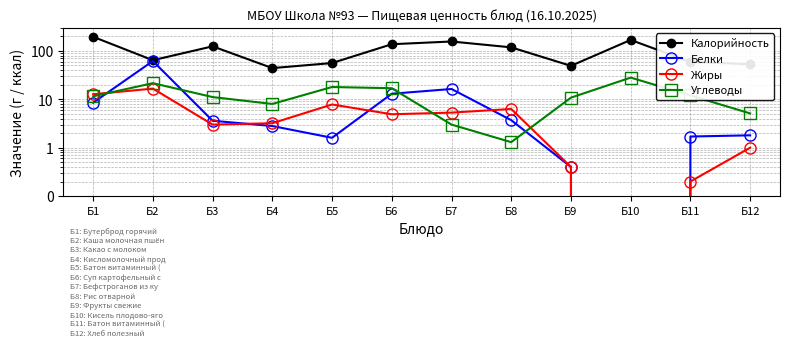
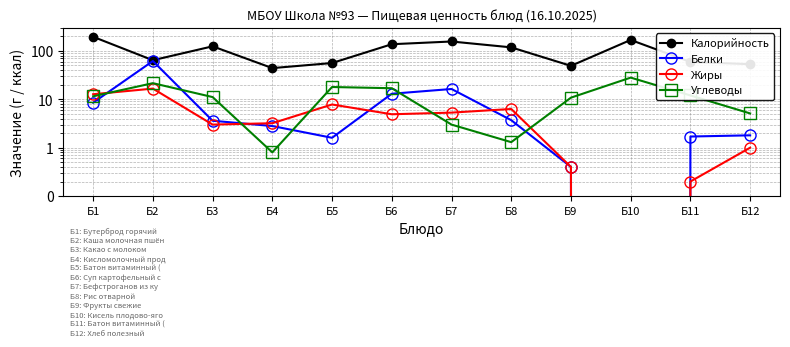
Углеводы, Б4: 8 -> 0.8
